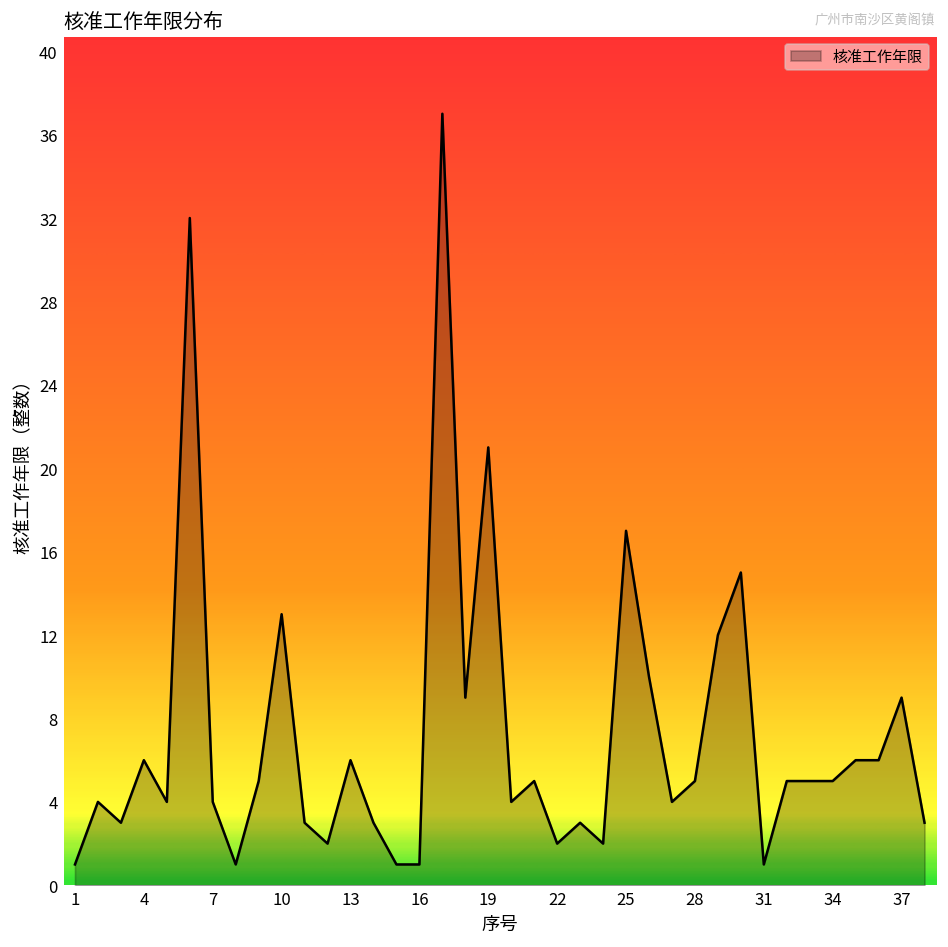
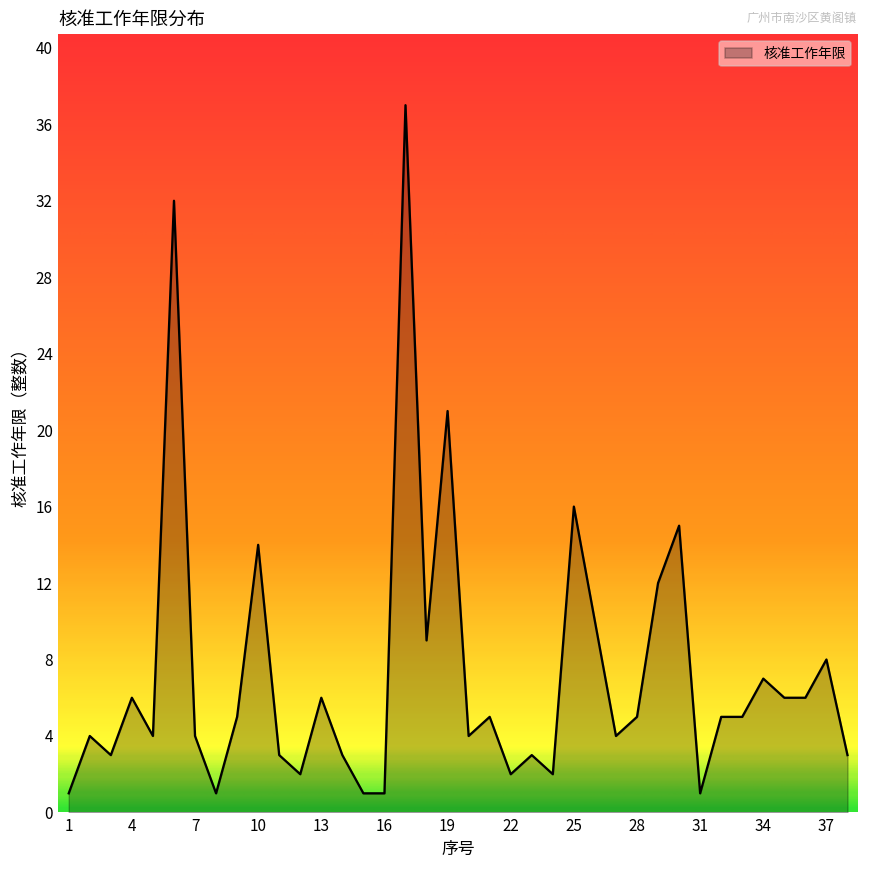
10: 13 -> 14
25: 17 -> 16
34: 5 -> 7
37: 9 -> 8
